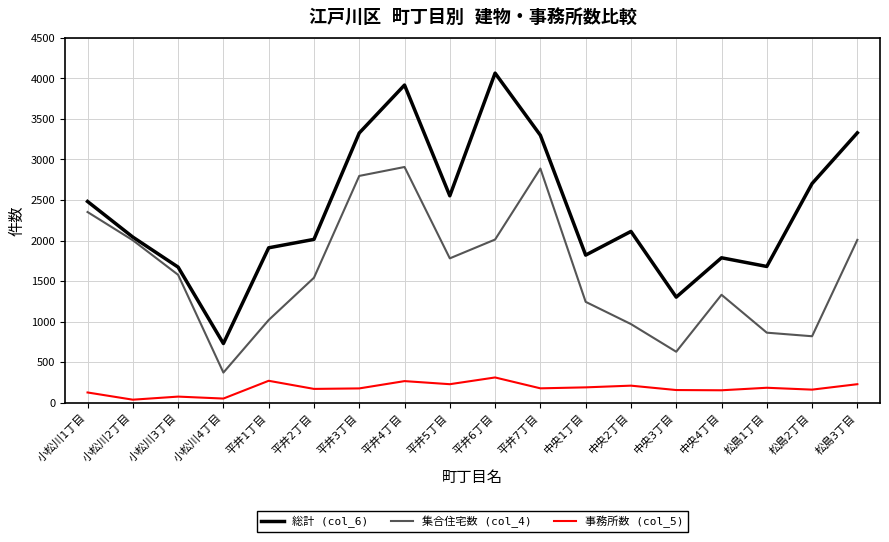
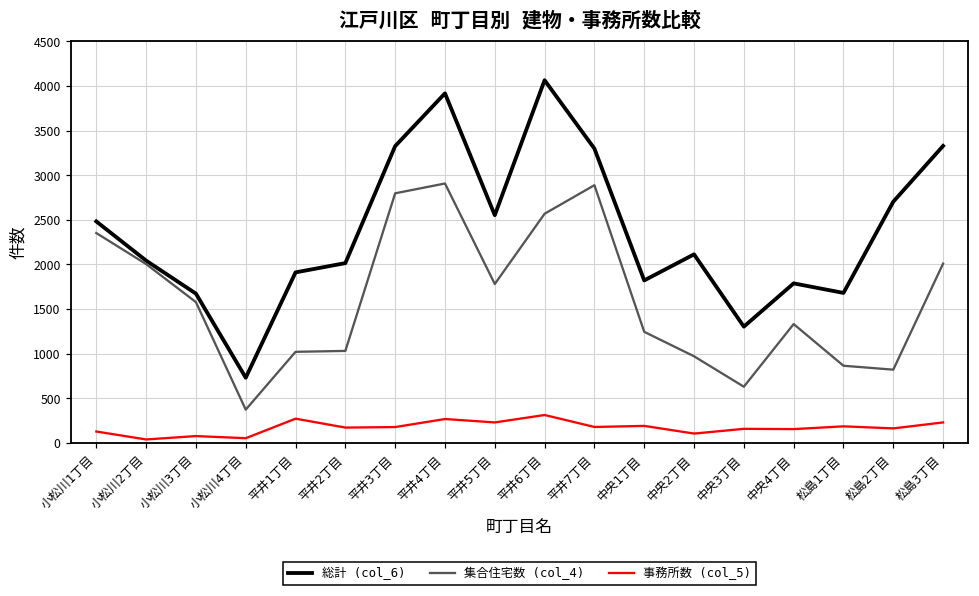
集合住宅数 (col_4), 平井2丁目: 1500 -> 1000
集合住宅数 (col_4), 平井6丁目: 2000 -> 2600
事務所数 (col_5), 中央2丁目: 200 -> 100
